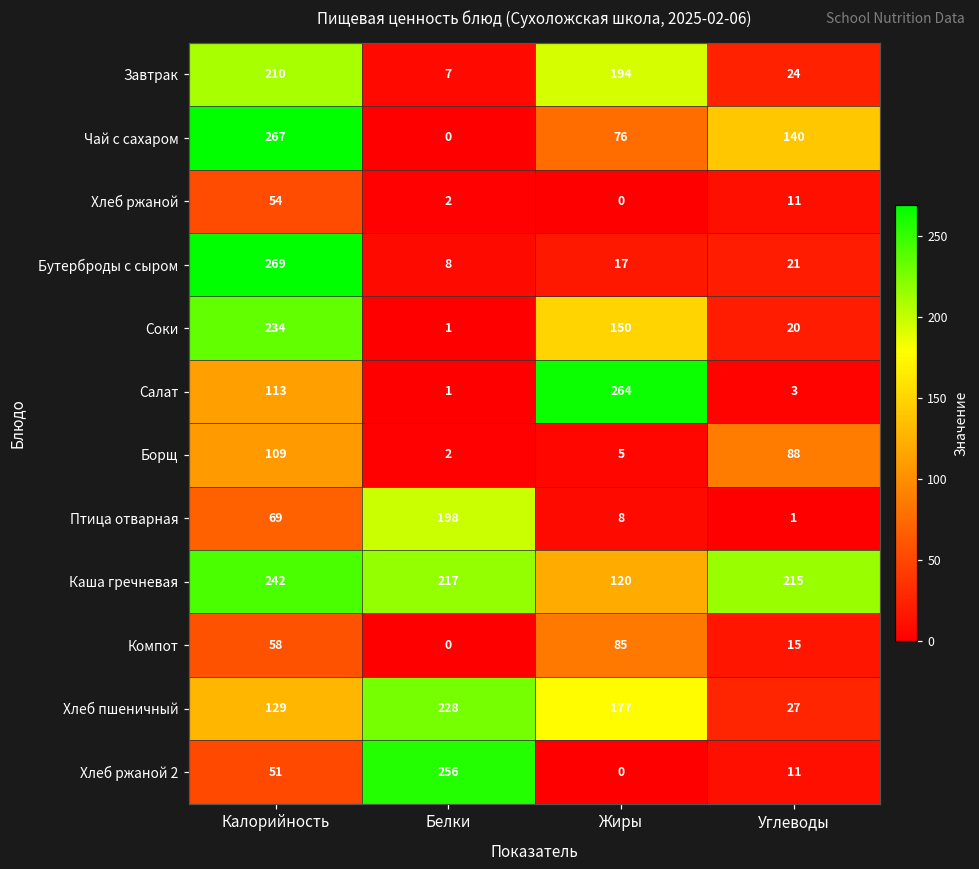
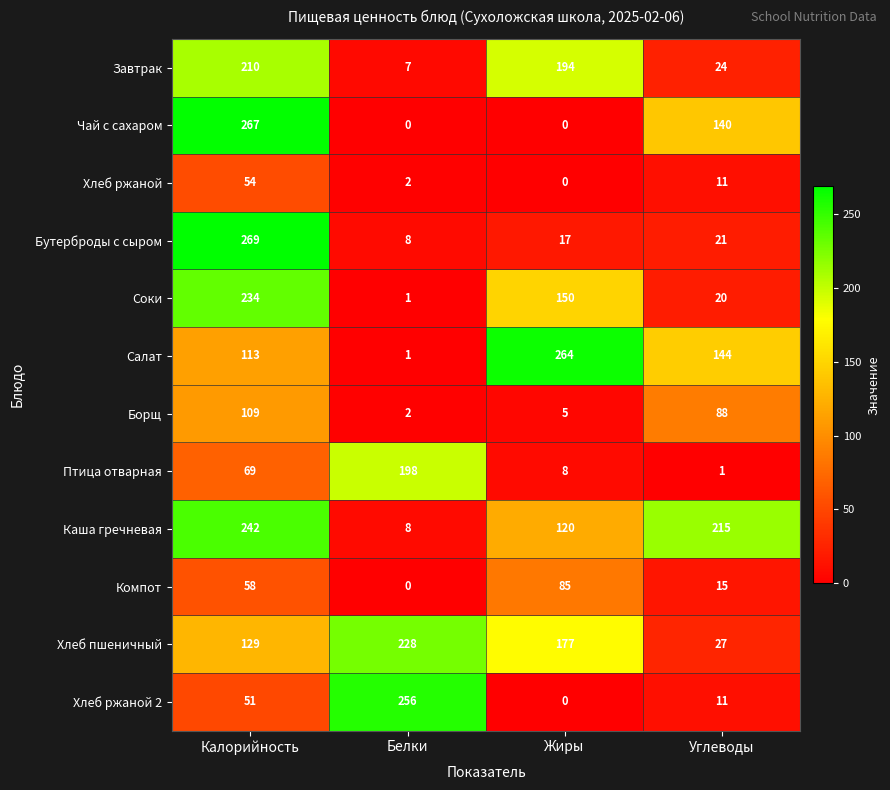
Чай с сахаром, Жиры: 76 -> 0
Салат, Углеводы: 3 -> 144
Каша гречневая, Белки: 217 -> 8
